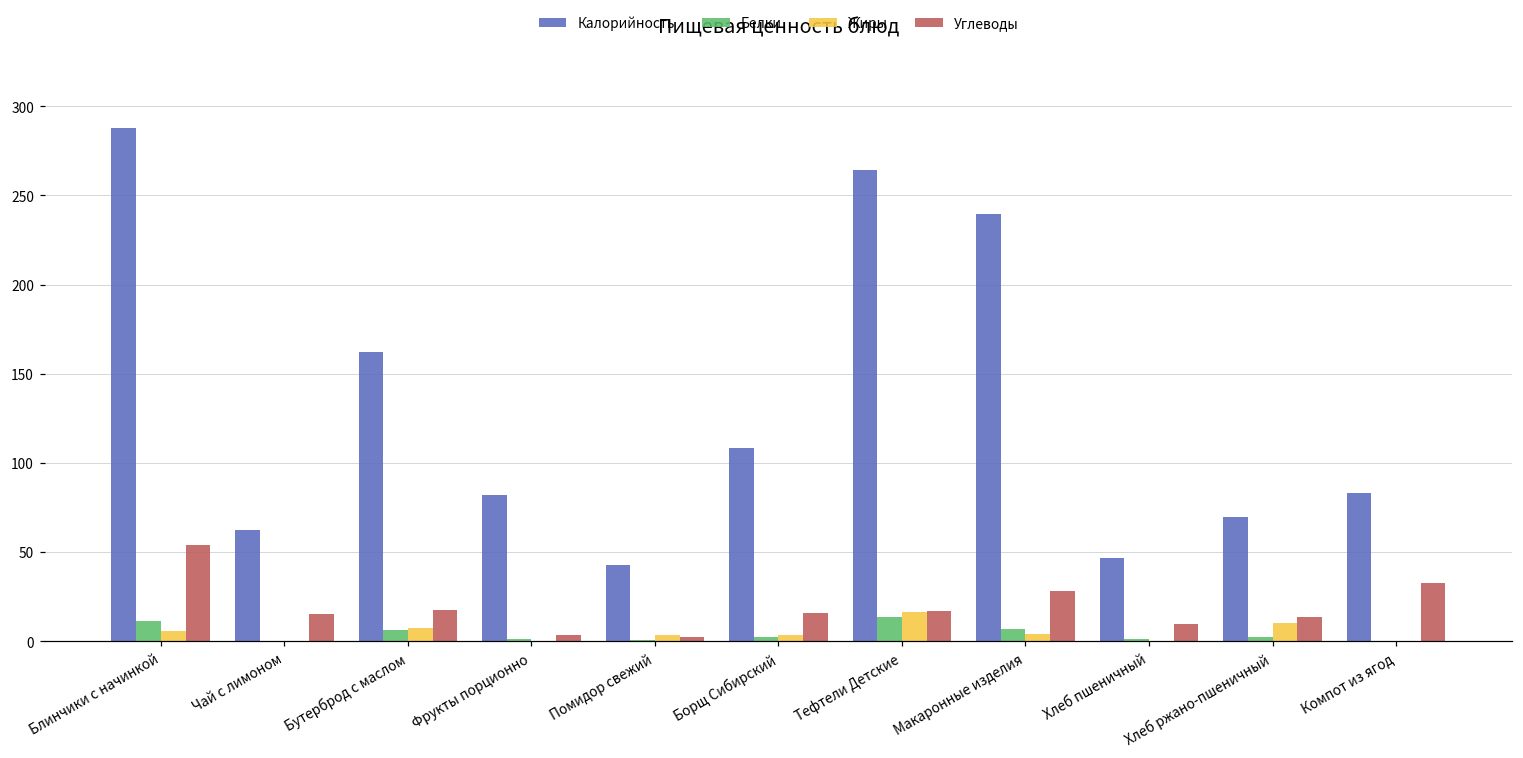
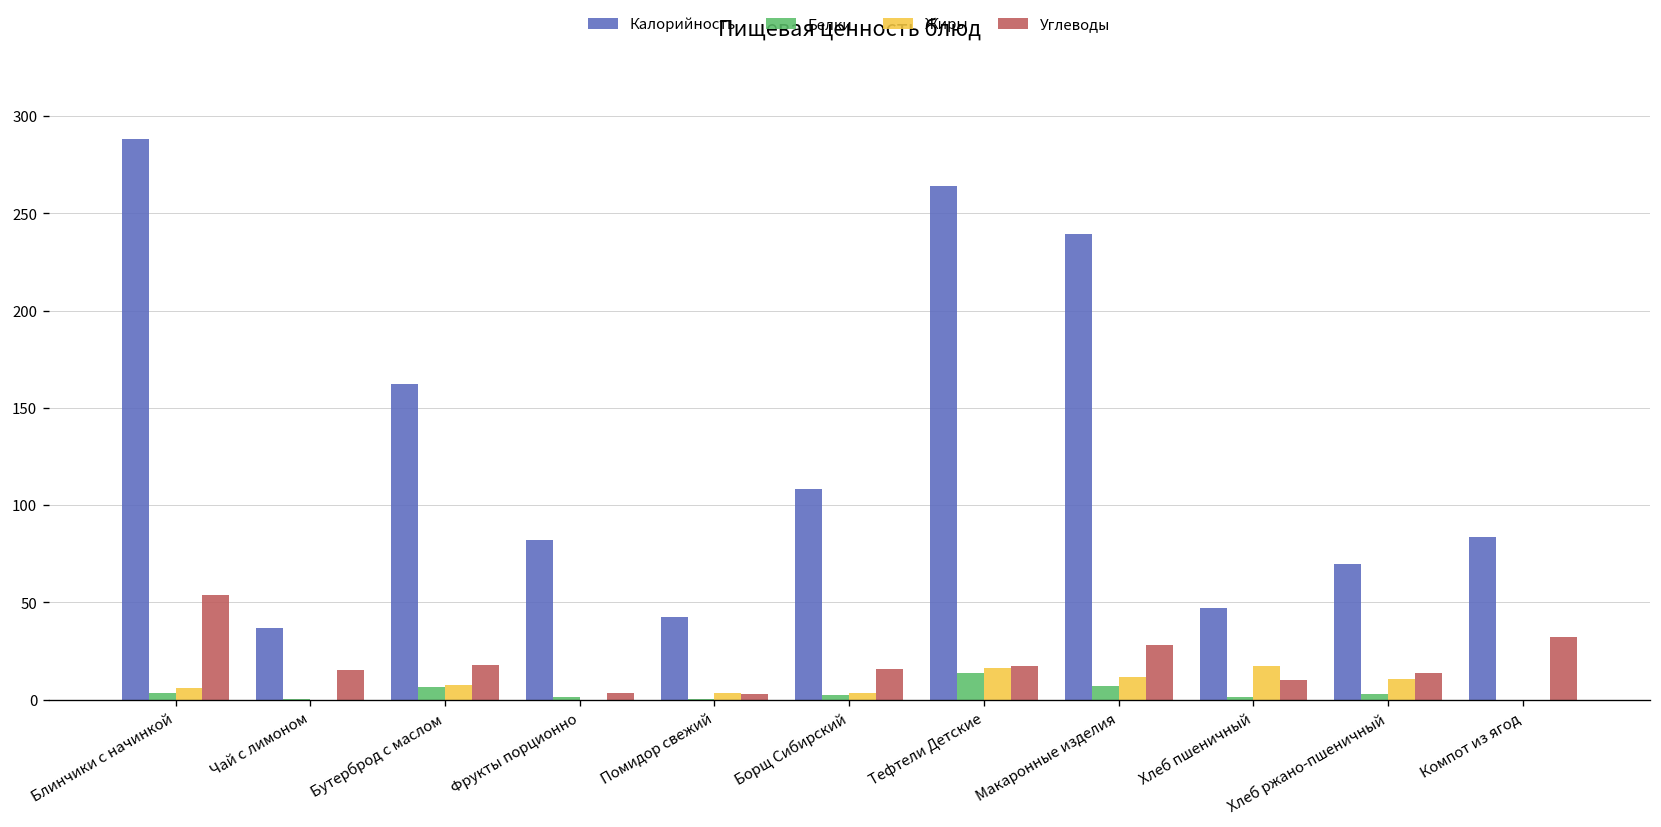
Белки, Блинчики с начинкой: 11 -> 4
Калорийность, Чай с лимоном: 62 -> 37
Жиры, Макаронные изделия: 4 -> 12
Жиры, Хлеб пшеничный: 0 -> 17
